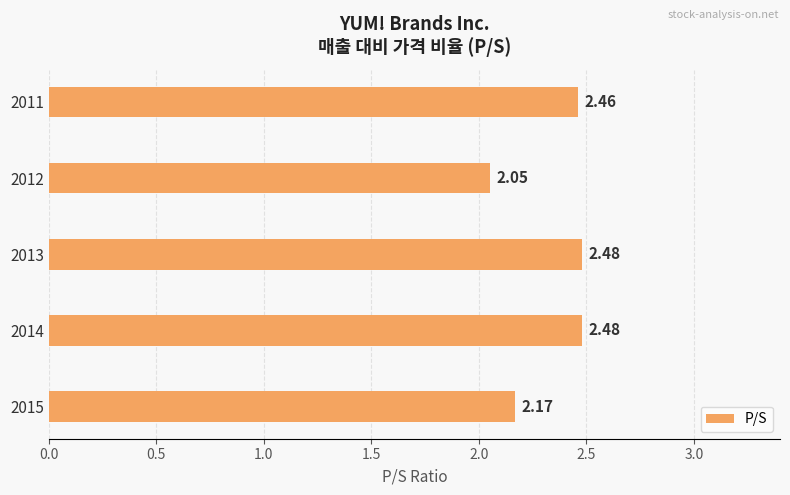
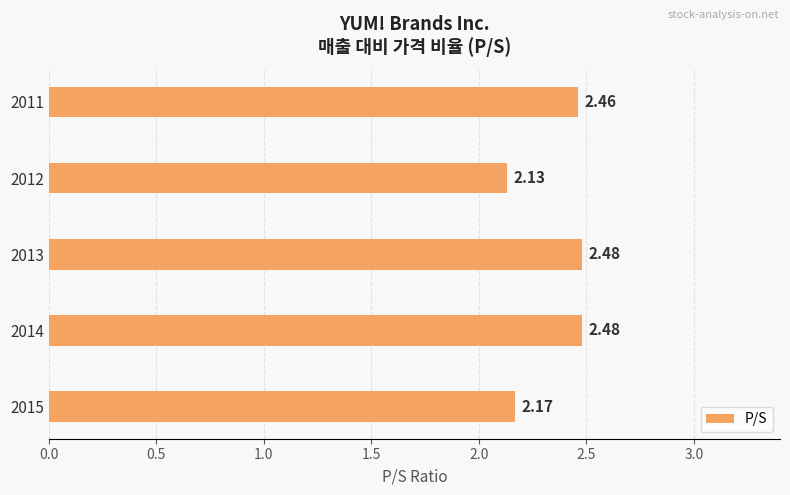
2012: 2.05 -> 2.13
